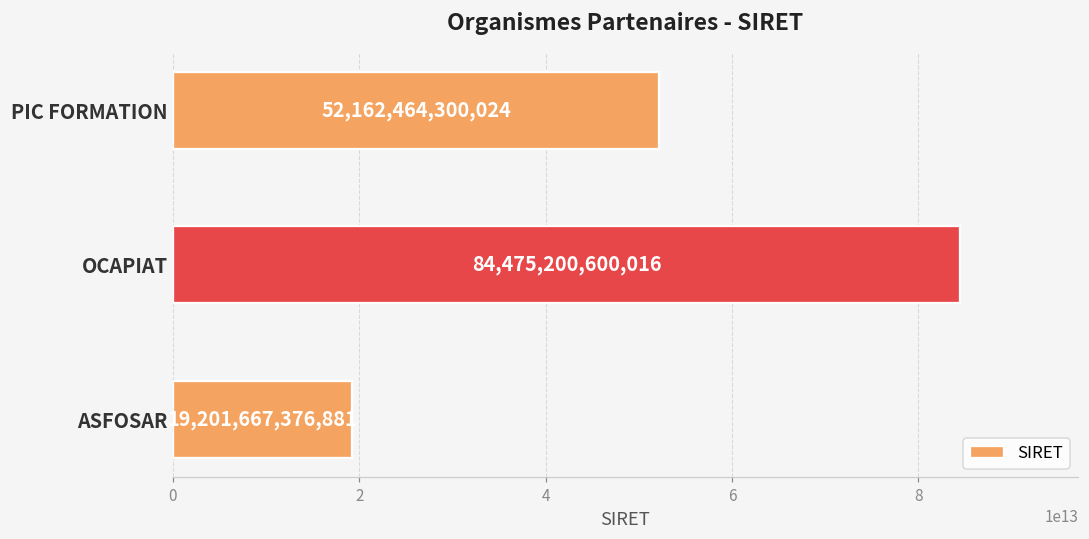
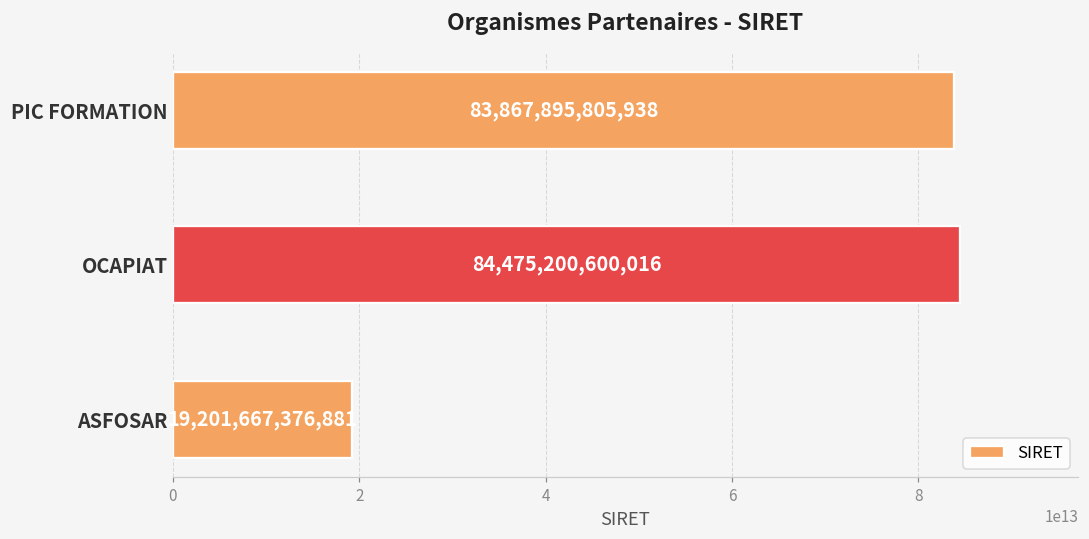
PIC FORMATION: 52,162,464,300,024 -> 83,867,895,805,938
